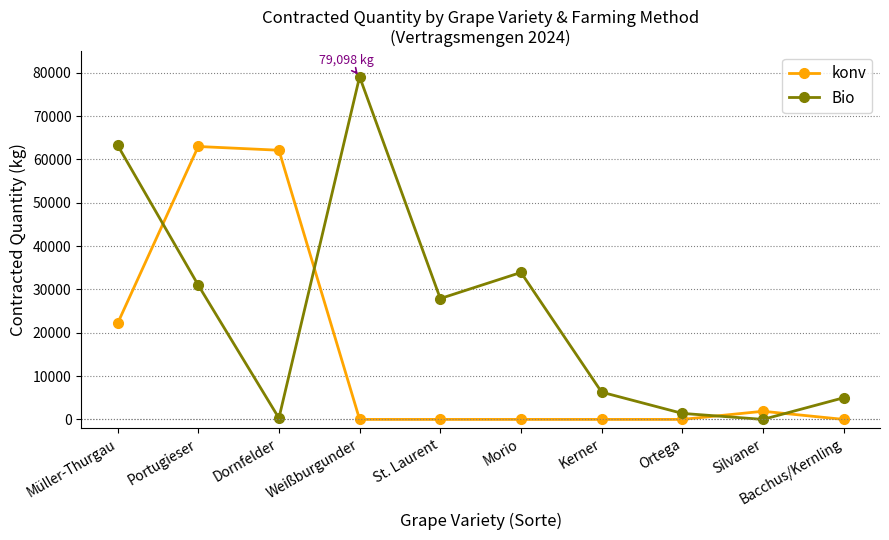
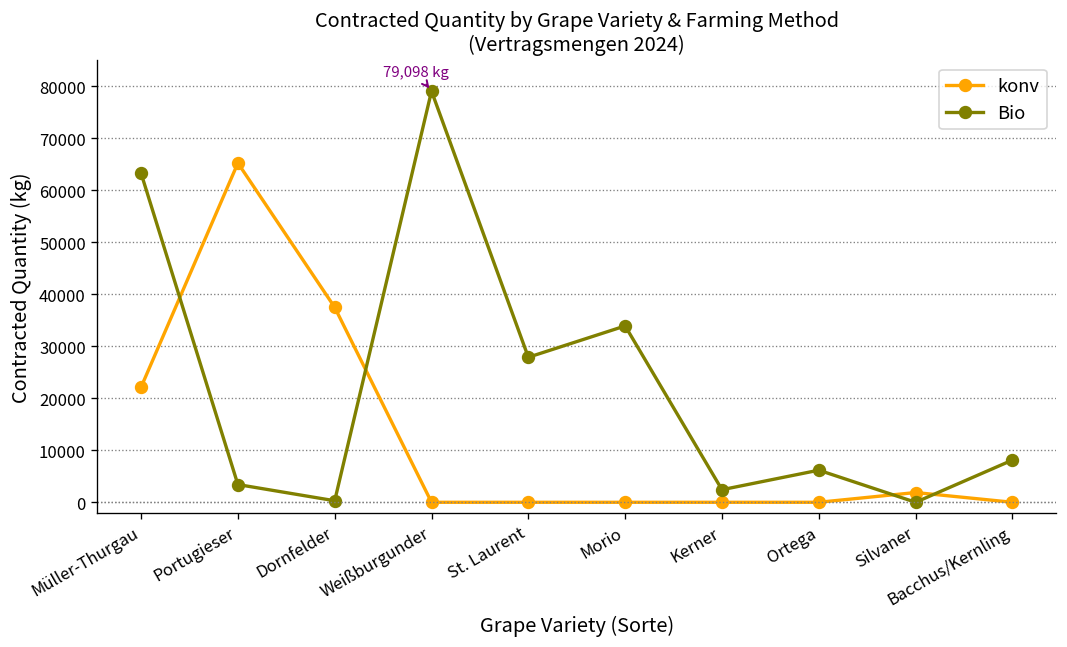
konv, Portugieser: 63000 -> 65000
Bio, Portugieser: 31000 -> 3000
konv, Dornfelder: 62000 -> 38000
Bio, Kerner: 6000 -> 2000
Bio, Ortega: 1000 -> 6000
Bio, Bacchus/Kernling: 5000 -> 8000
